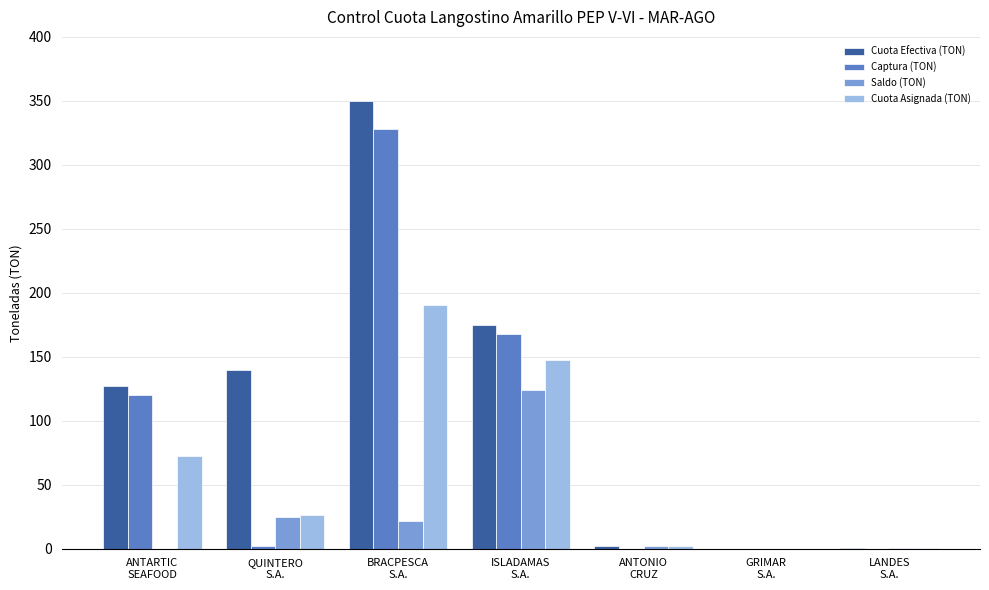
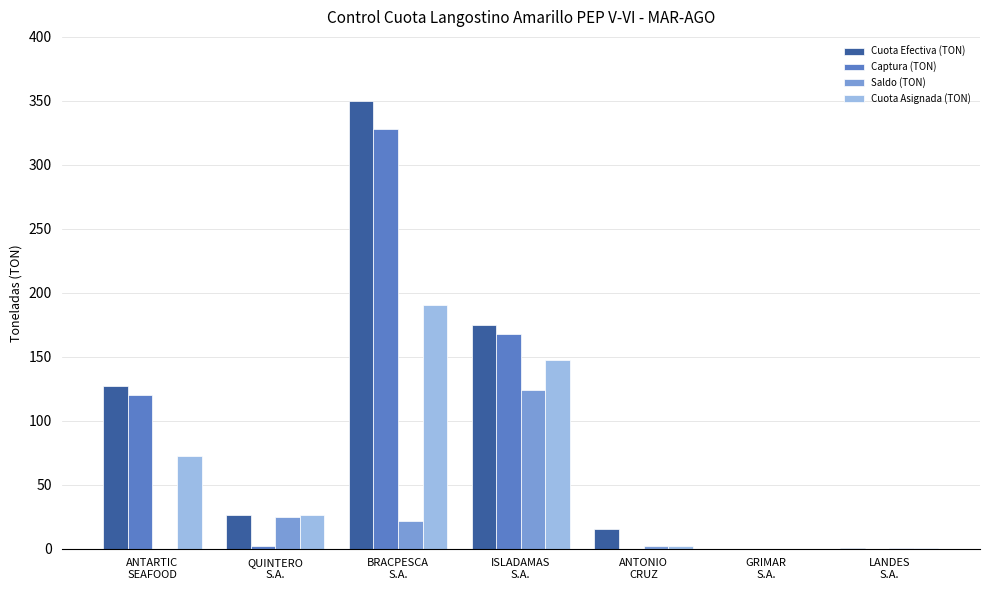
Cuota Efectiva (TON), QUINTERO S.A.: 140 -> 26
Cuota Efectiva (TON), ANTONIO CRUZ: 2 -> 15
